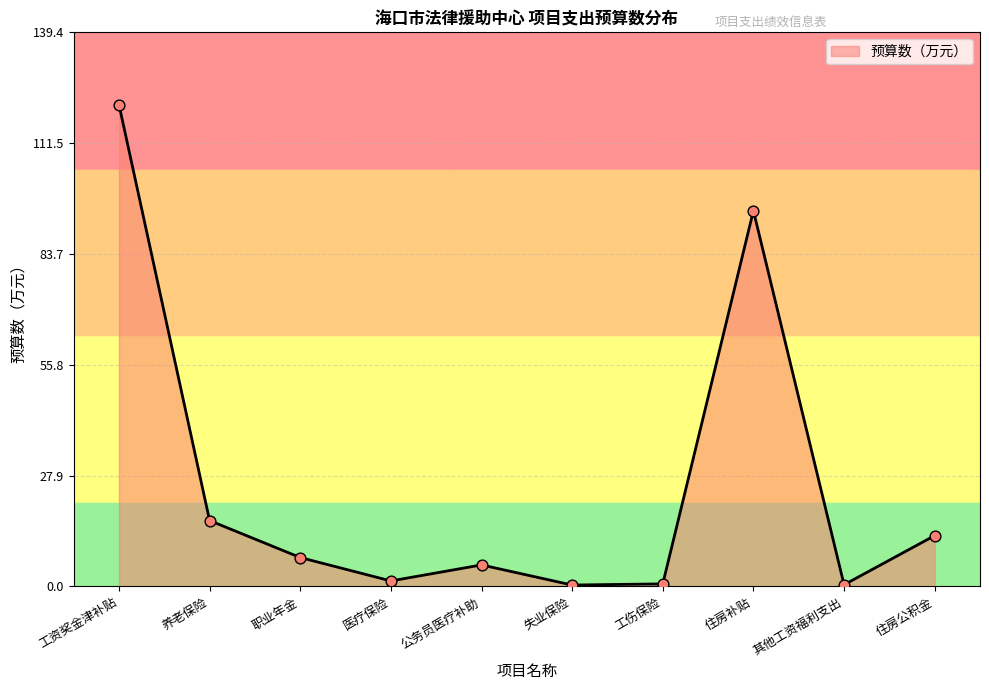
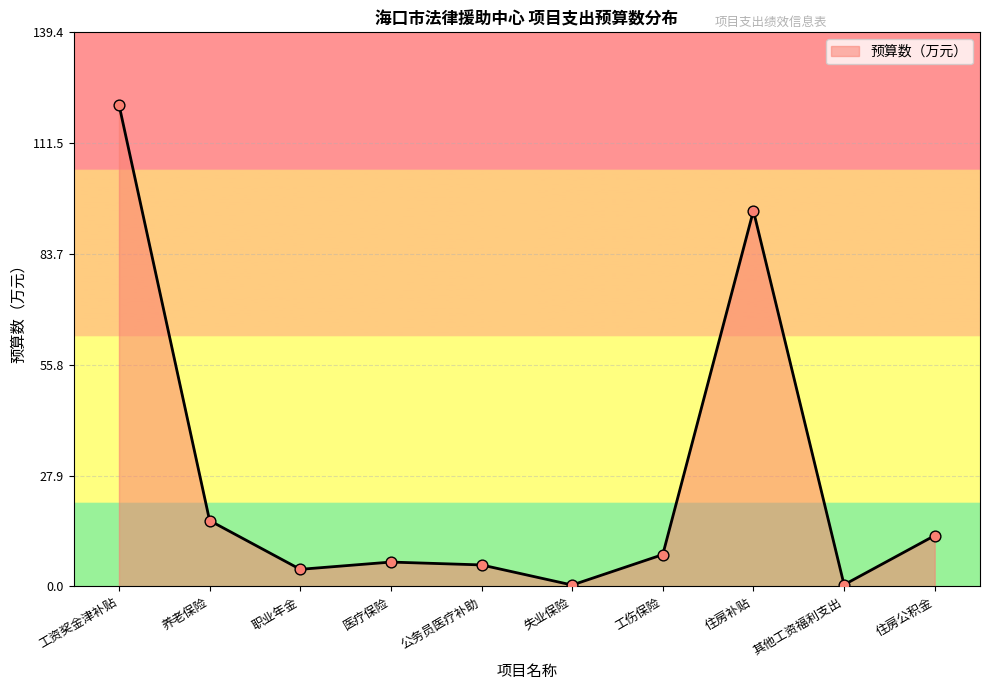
职业年金: 7 -> 4
医疗保险: 1 -> 6
工伤保险: 1 -> 8
